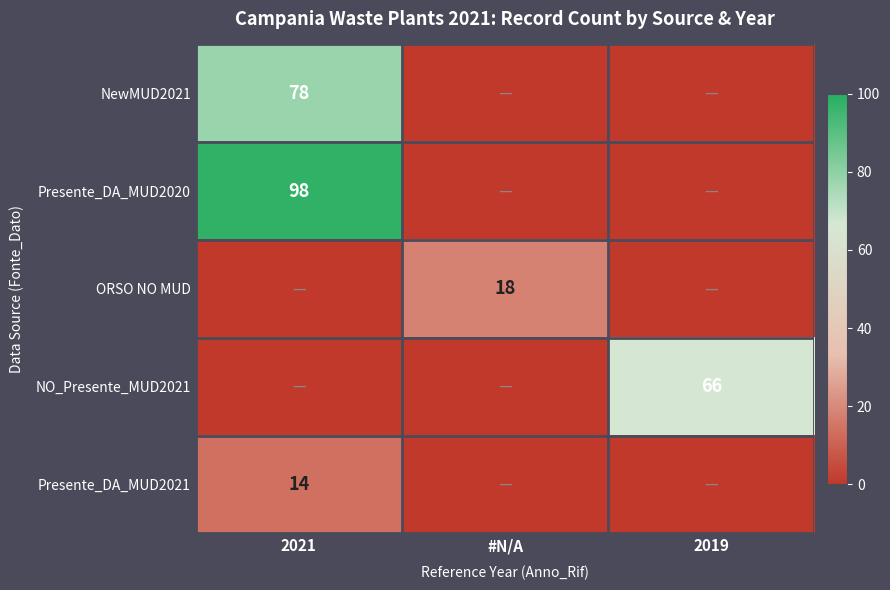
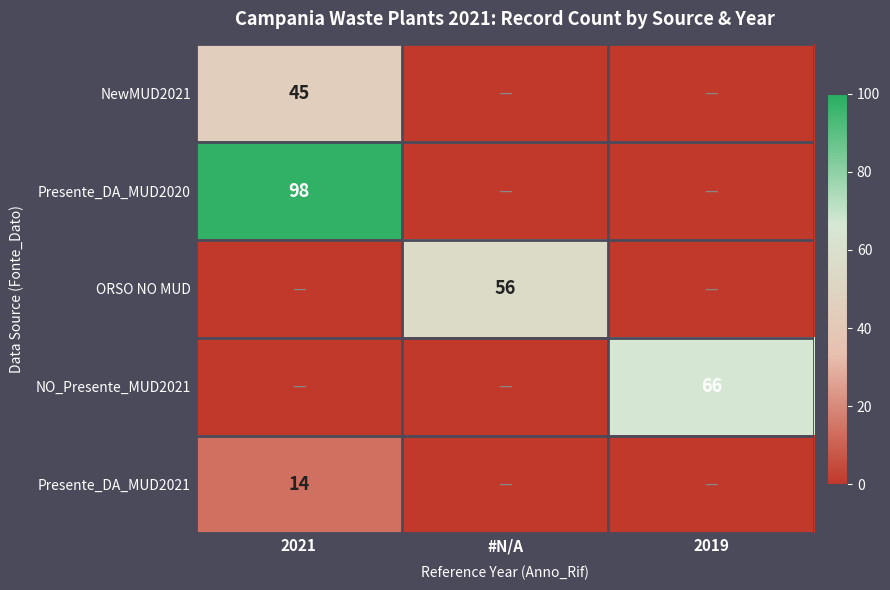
NewMUD2021, 2021: 78 -> 45
ORSO NO MUD, #N/A: 18 -> 56
